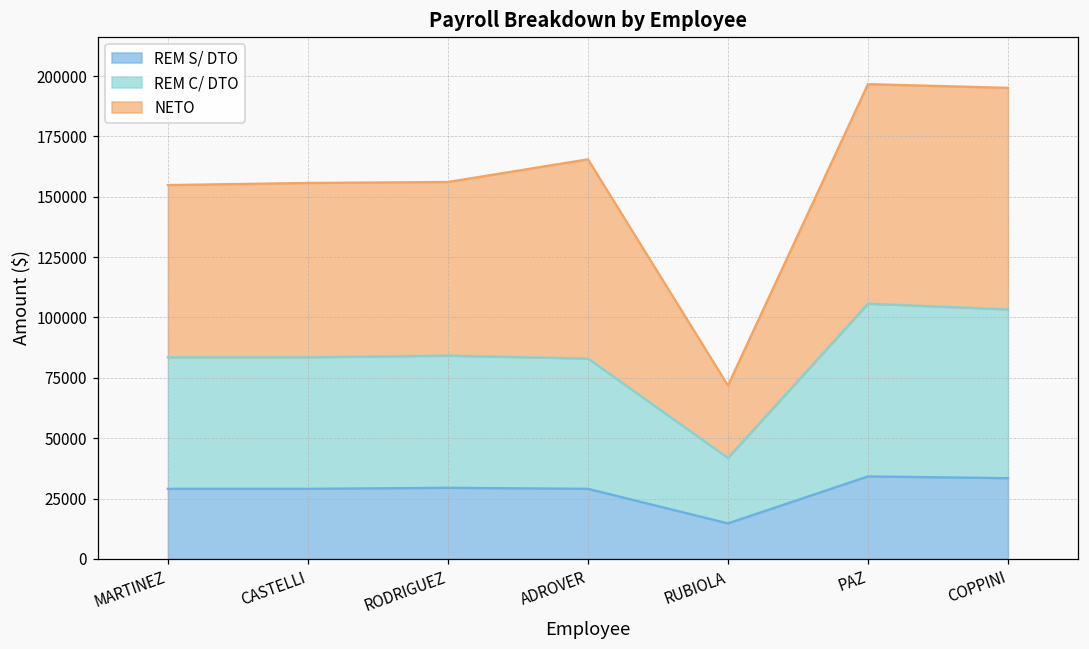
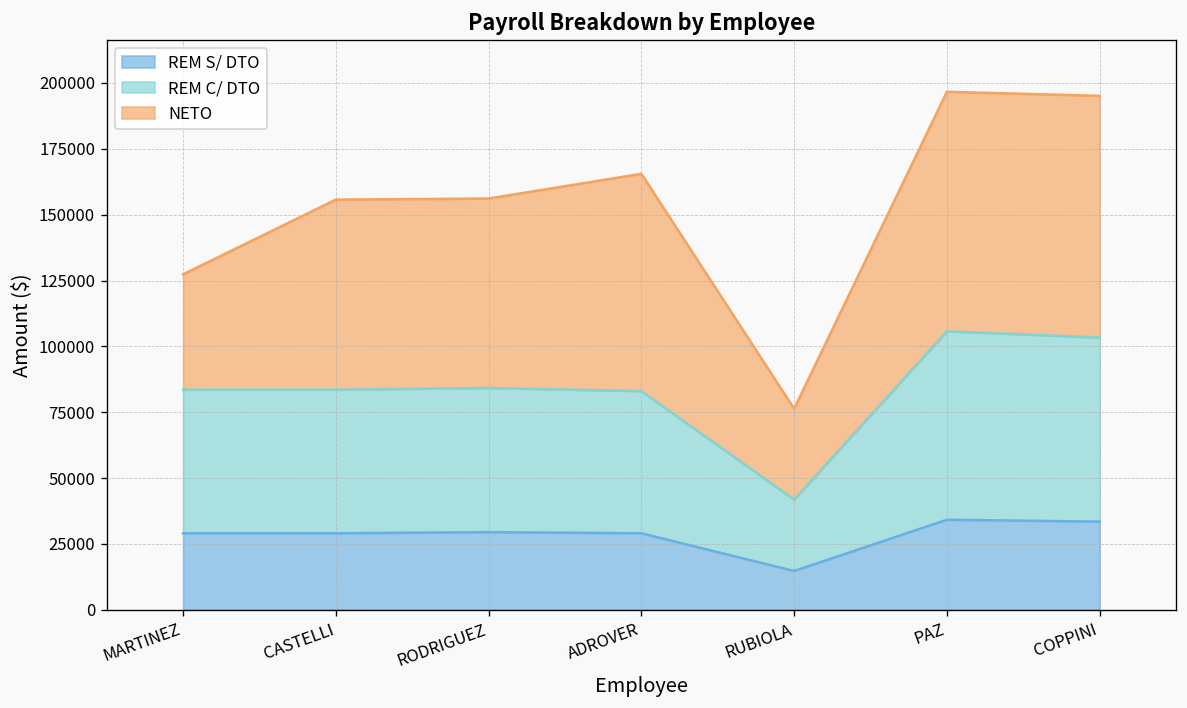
NETO, MARTINEZ: 71000 -> 44000
NETO, RUBIOLA: 30000 -> 34000
